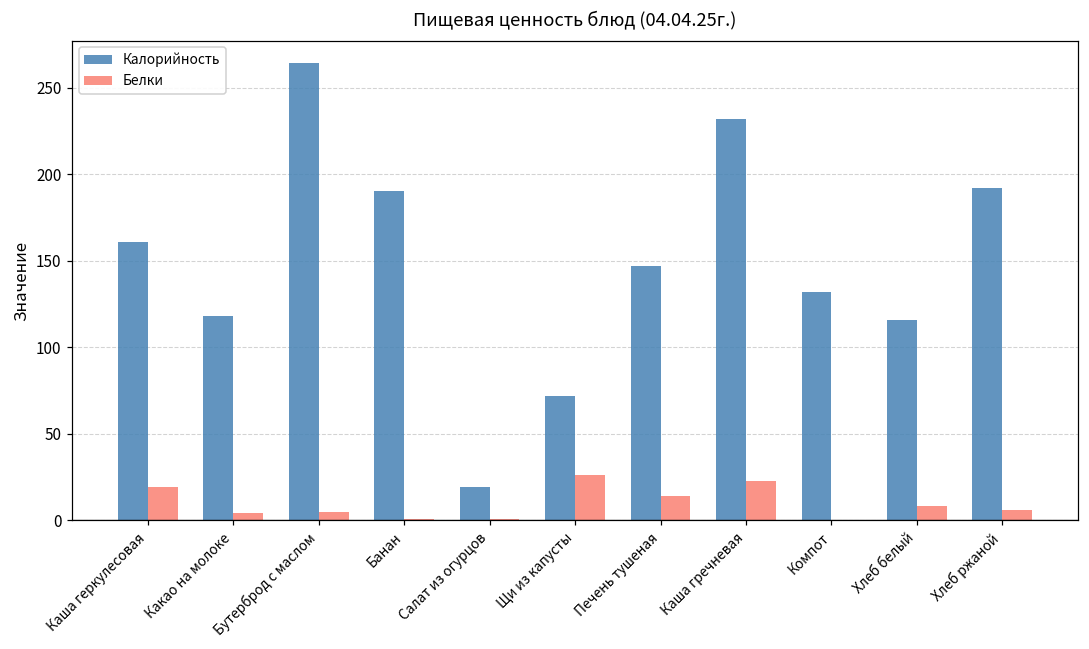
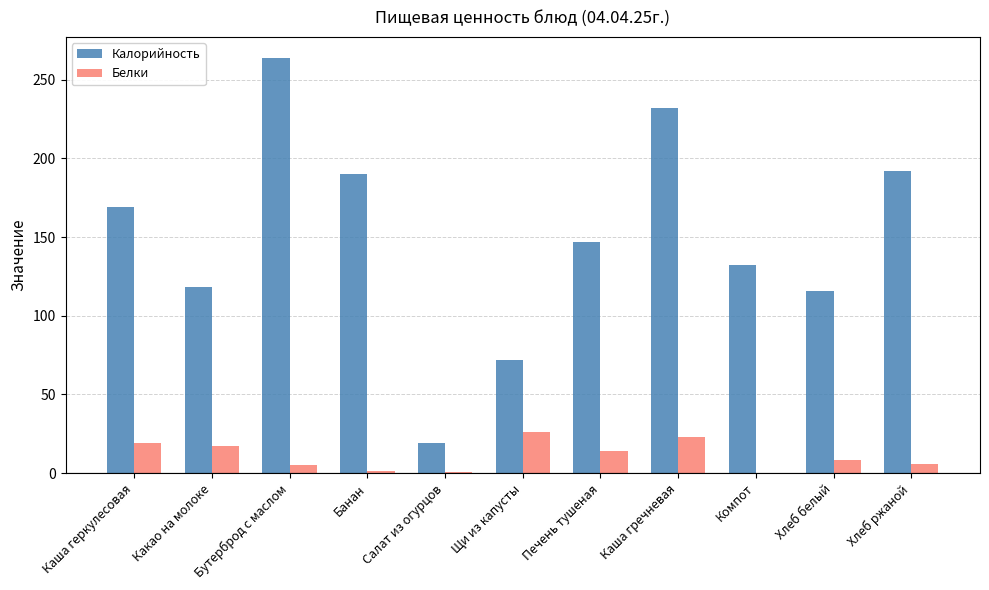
Калорийность, Каша геркулесовая: 161 -> 169
Белки, Какао на молоке: 4 -> 17
